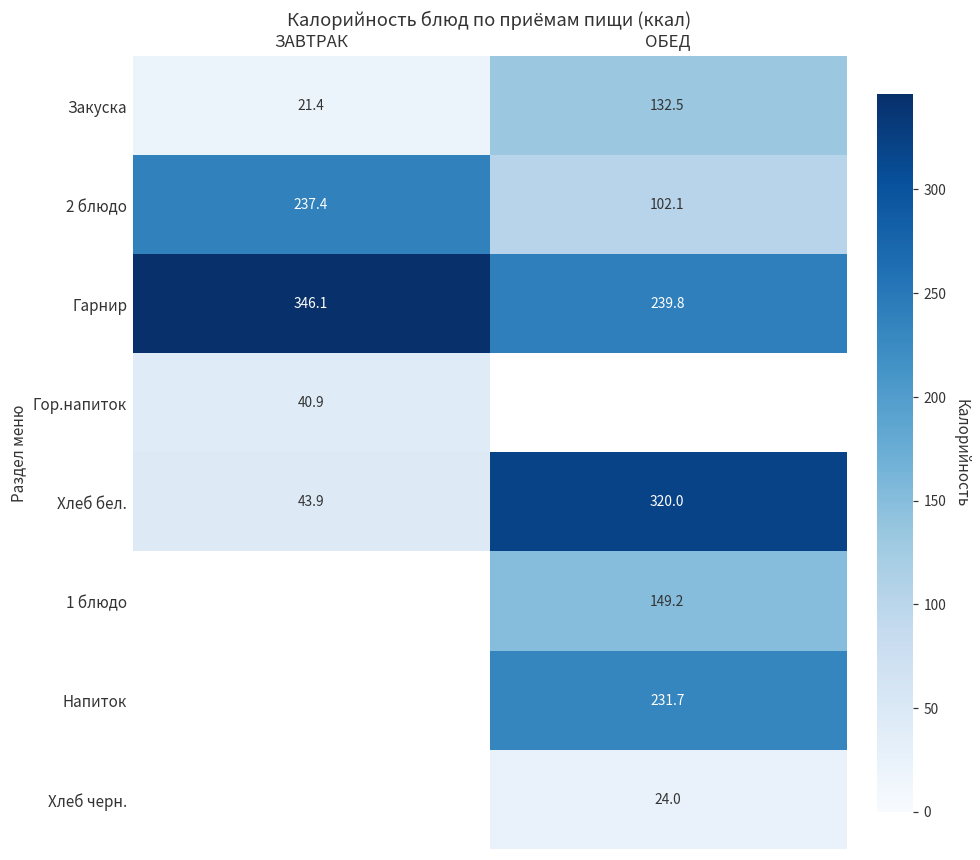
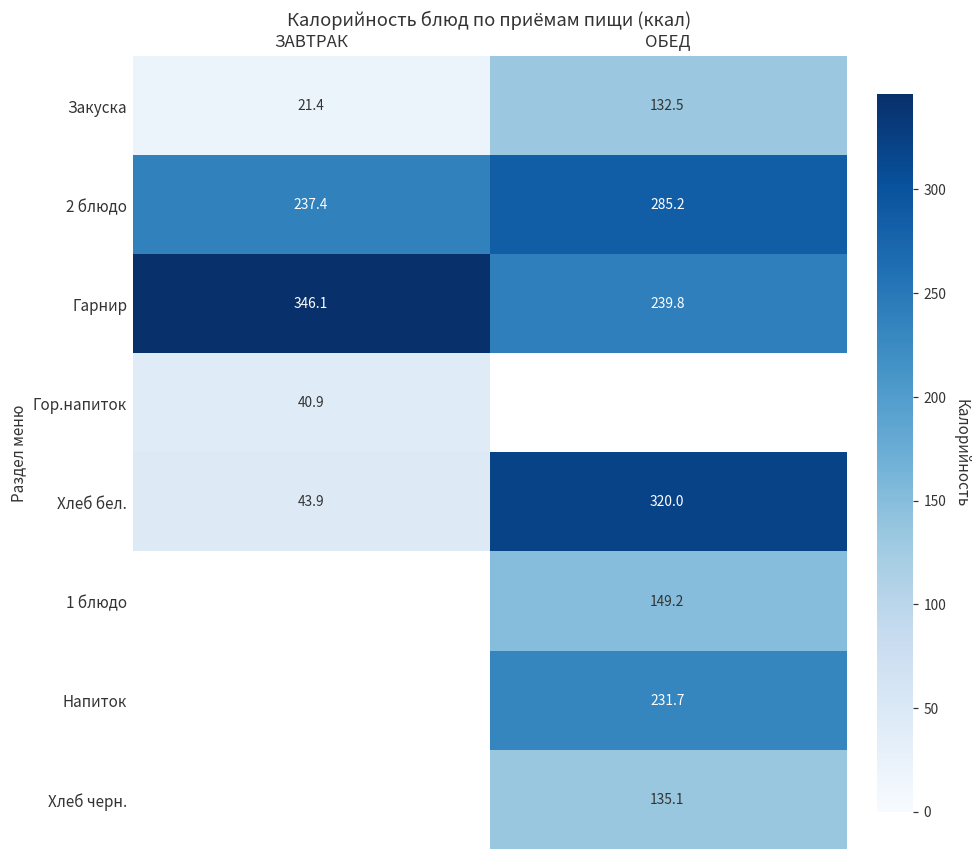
2 блюдо, ОБЕД: 102.1 -> 285.2
Хлеб черн., ОБЕД: 24.0 -> 135.1
